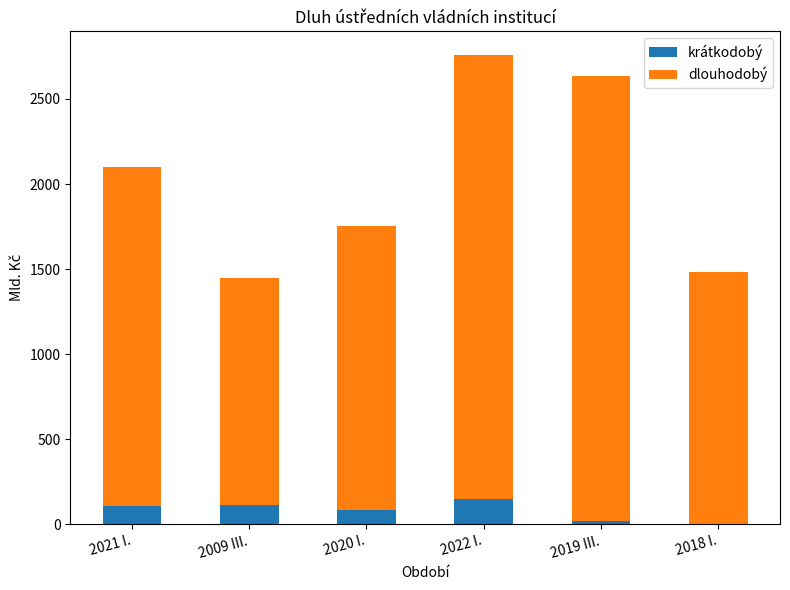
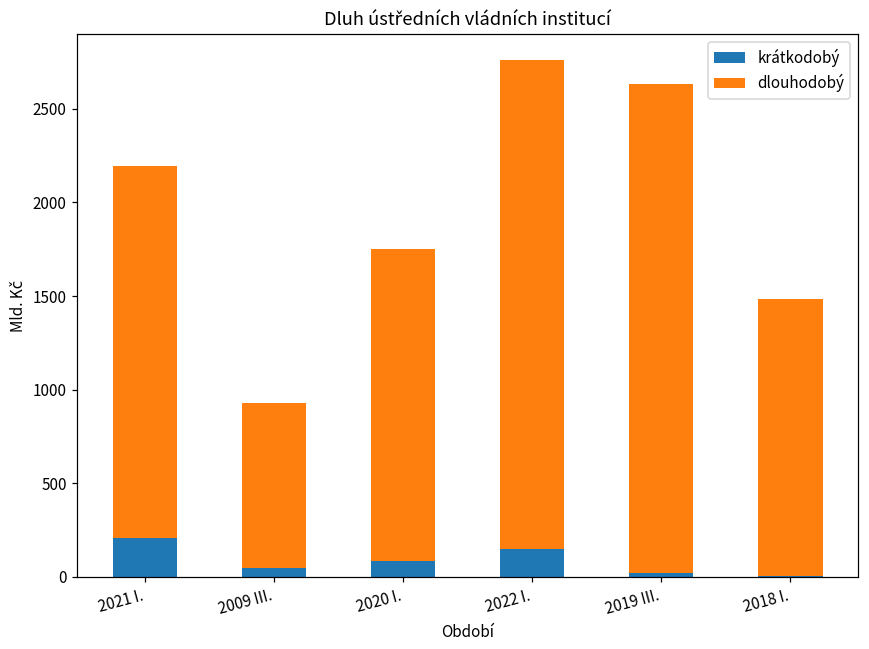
krátkodobý, 2021 I.: 110 -> 210
krátkodobý, 2009 III.: 110 -> 50
dlouhodobý, 2009 III.: 1330 -> 880
